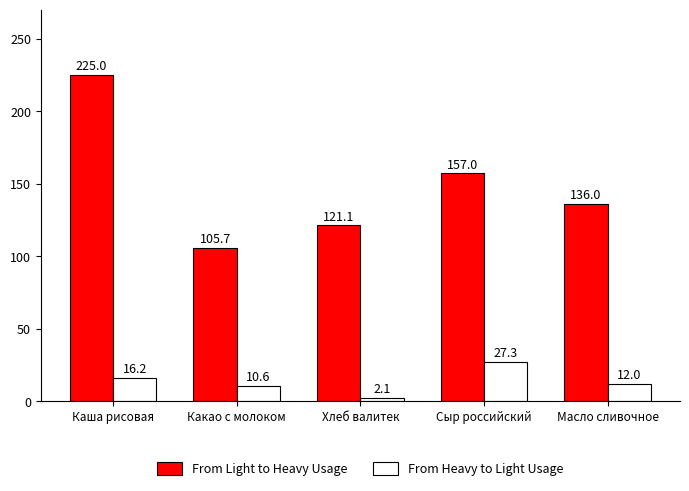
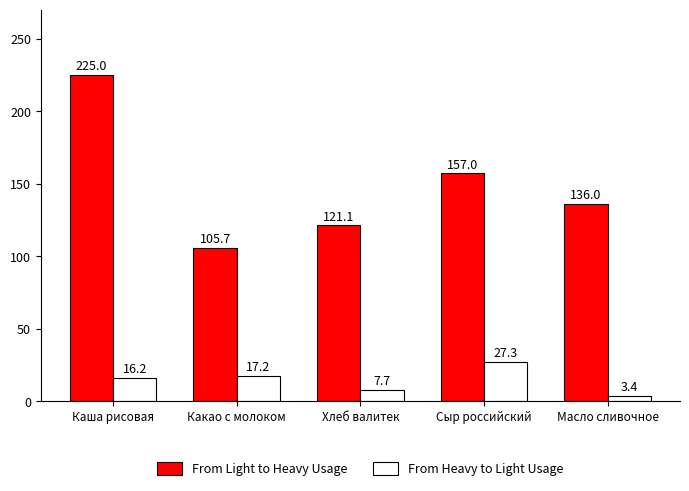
From Heavy to Light Usage, Какао с молоком: 10.6 -> 17.2
From Heavy to Light Usage, Хлеб валитек: 2.1 -> 7.7
From Heavy to Light Usage, Масло сливочное: 12.0 -> 3.4
